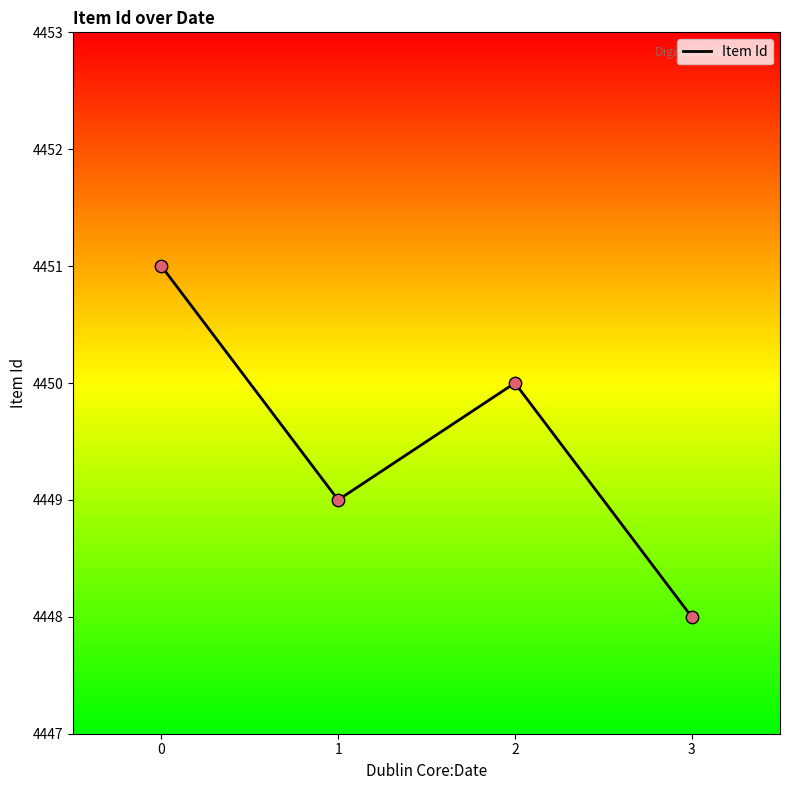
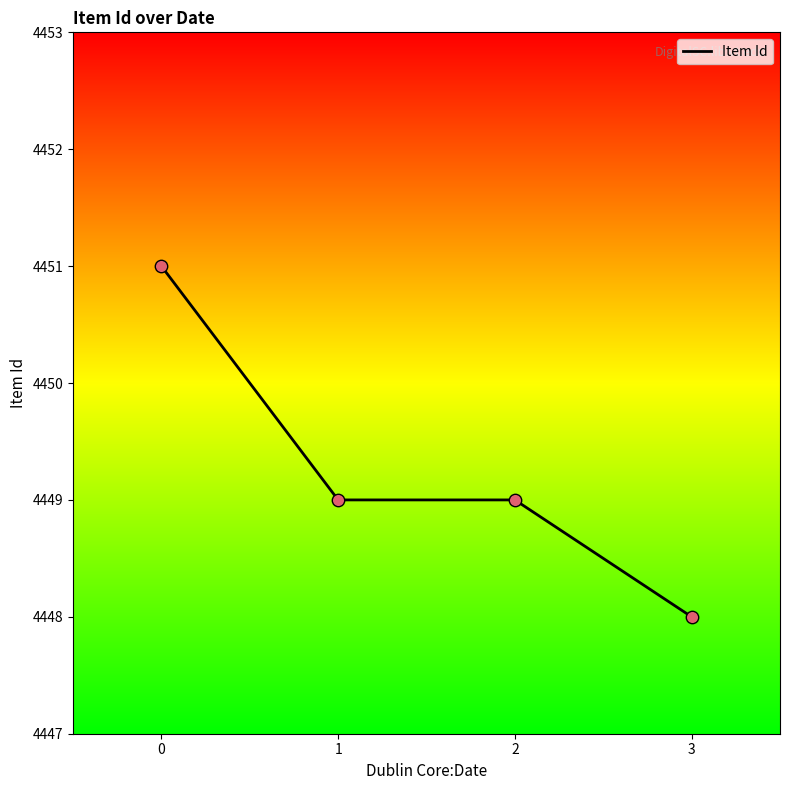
2: 4450 -> 4449
